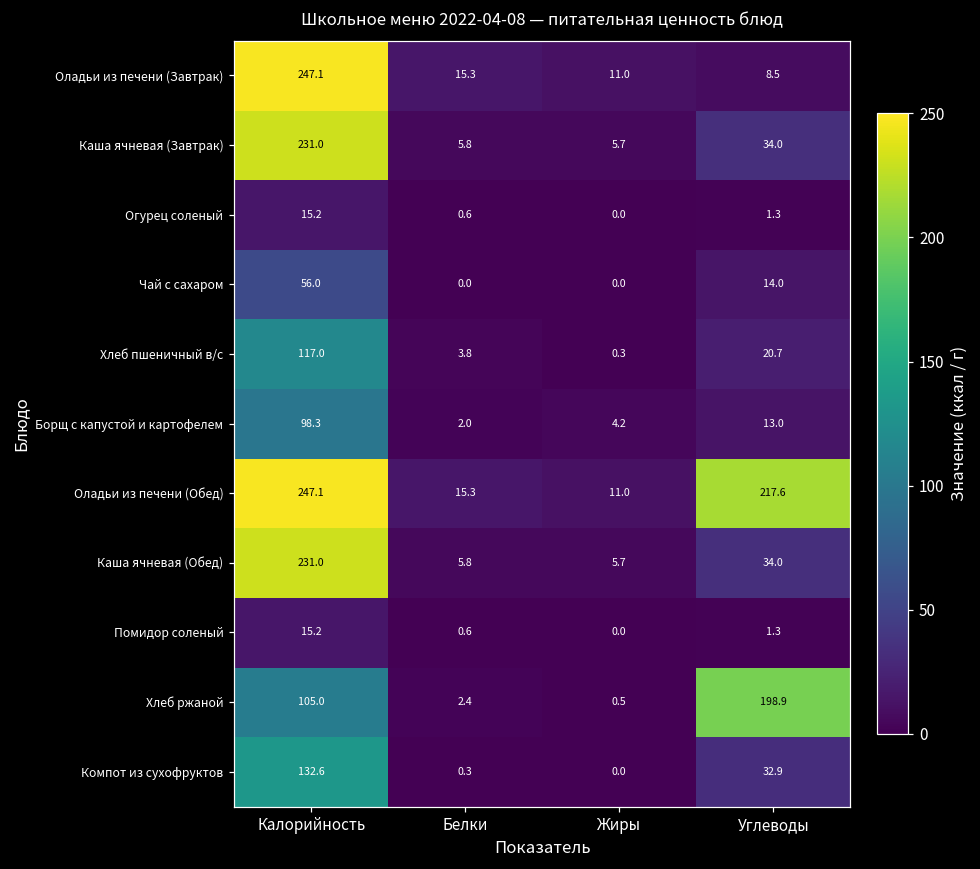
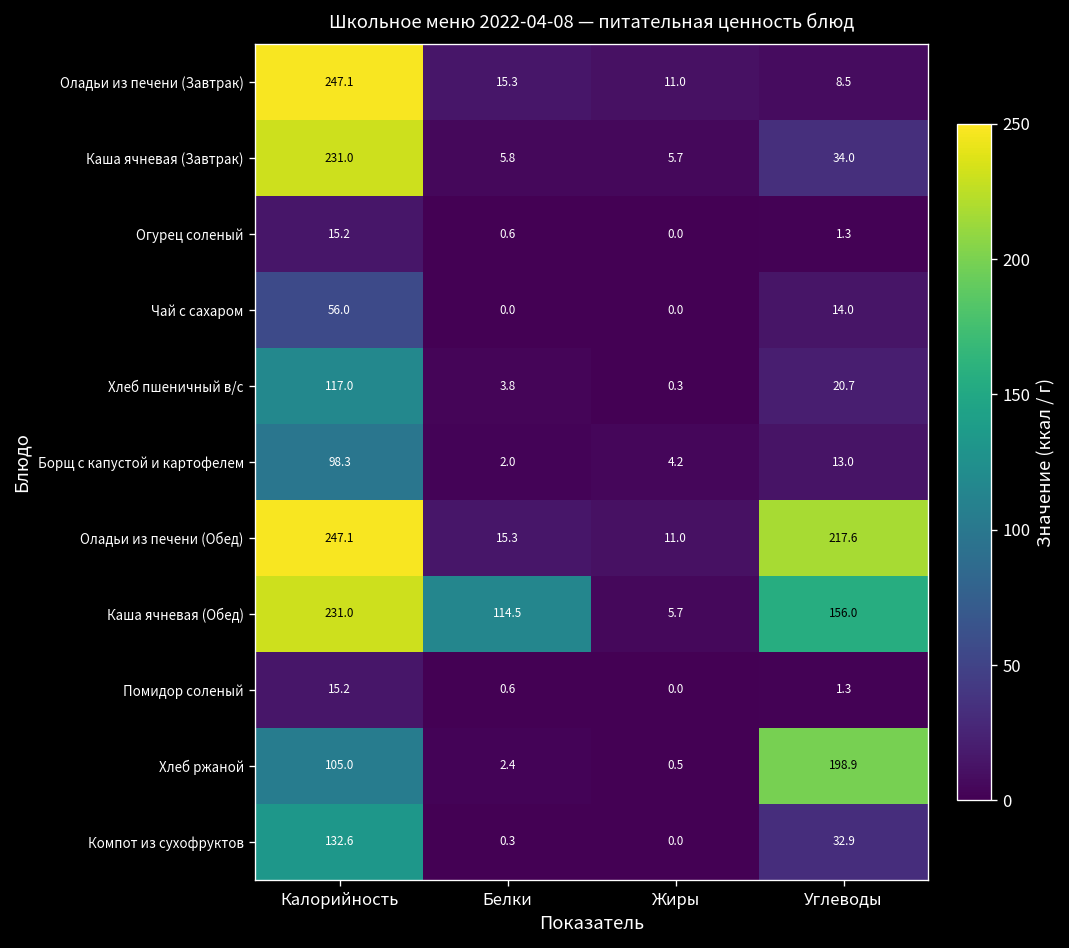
Каша ячневая (Обед), Белки: 5.8 -> 114.5
Каша ячневая (Обед), Углеводы: 34.0 -> 156.0
